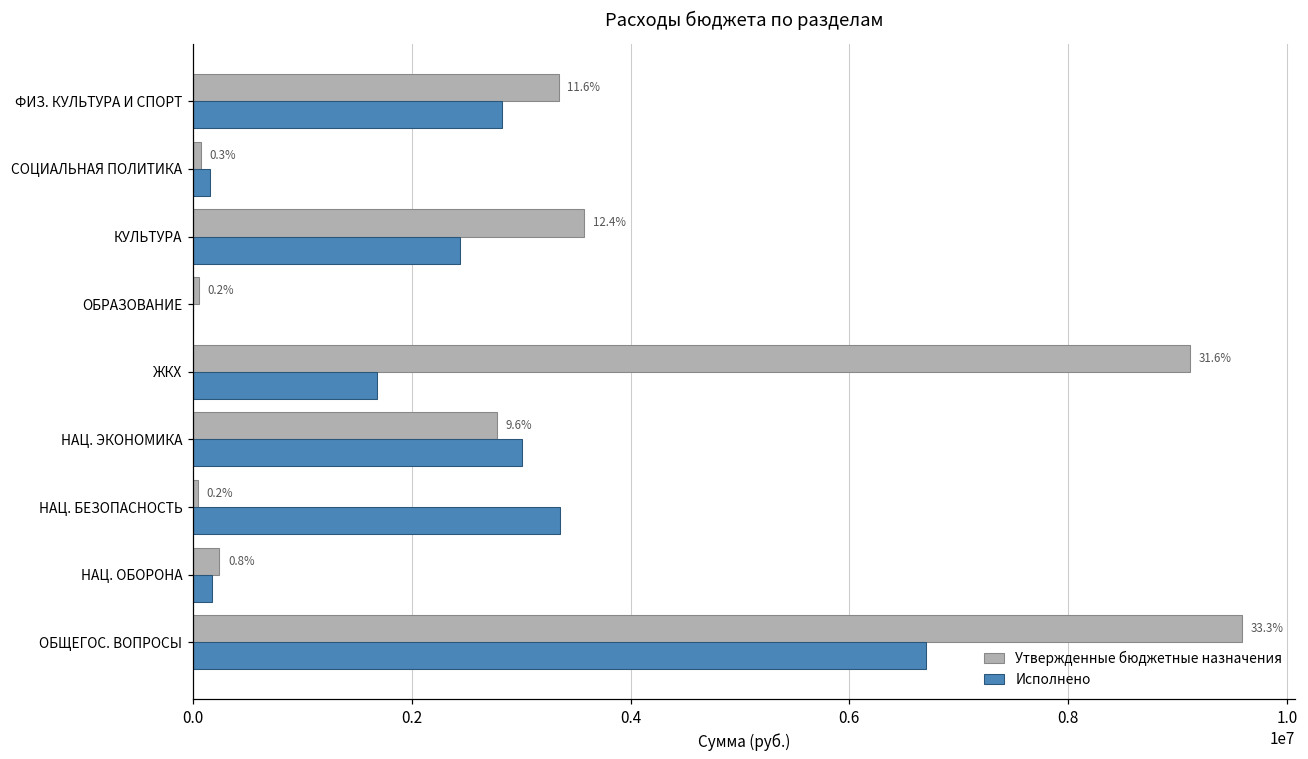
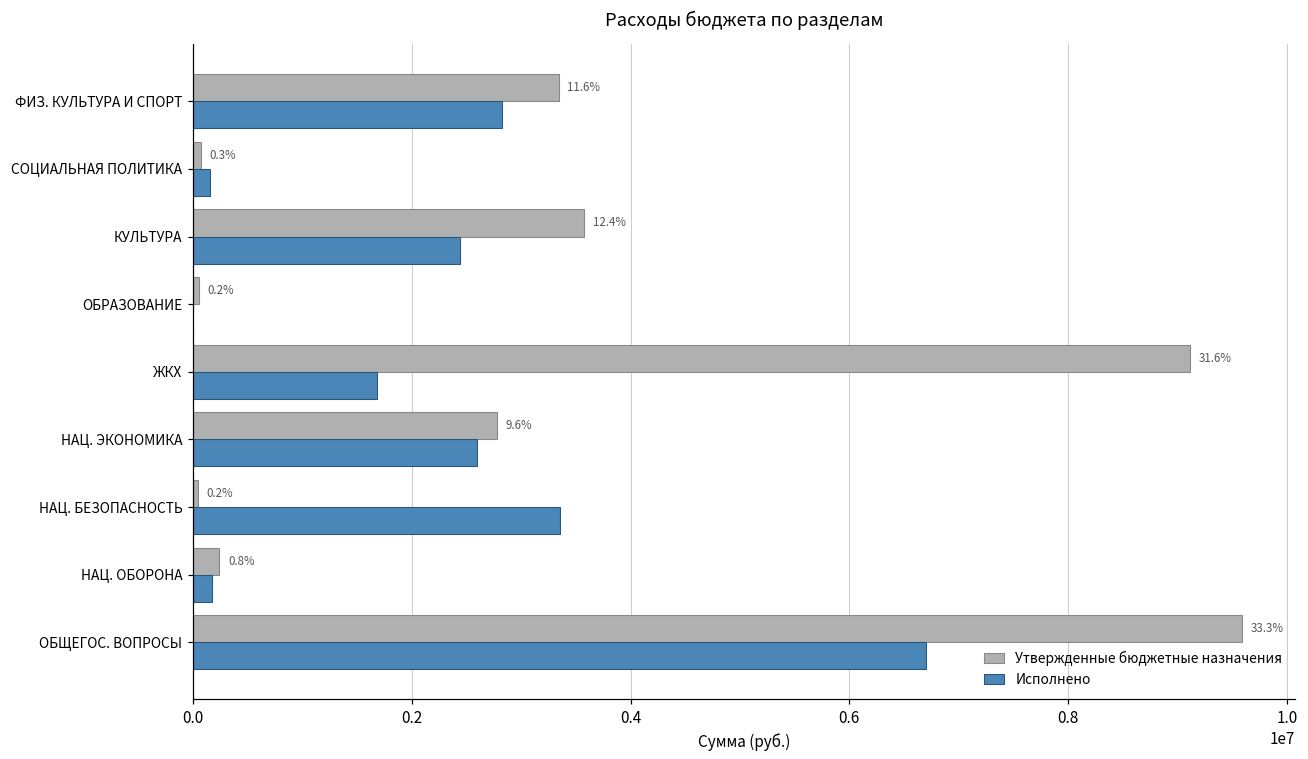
Исполнено, НАЦ. ЭКОНОМИКА: 3000000 -> 2600000
